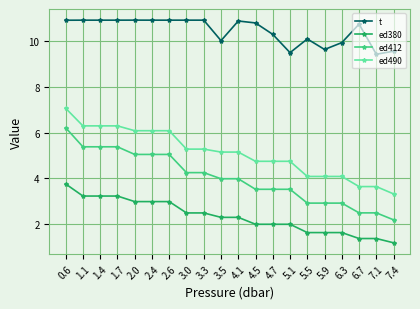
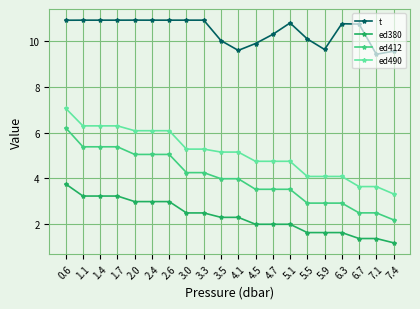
t, 4.1: 10.9 -> 9.6
t, 4.5: 10.8 -> 9.9
t, 5.1: 9.5 -> 10.8
t, 6.3: 9.9 -> 10.8
